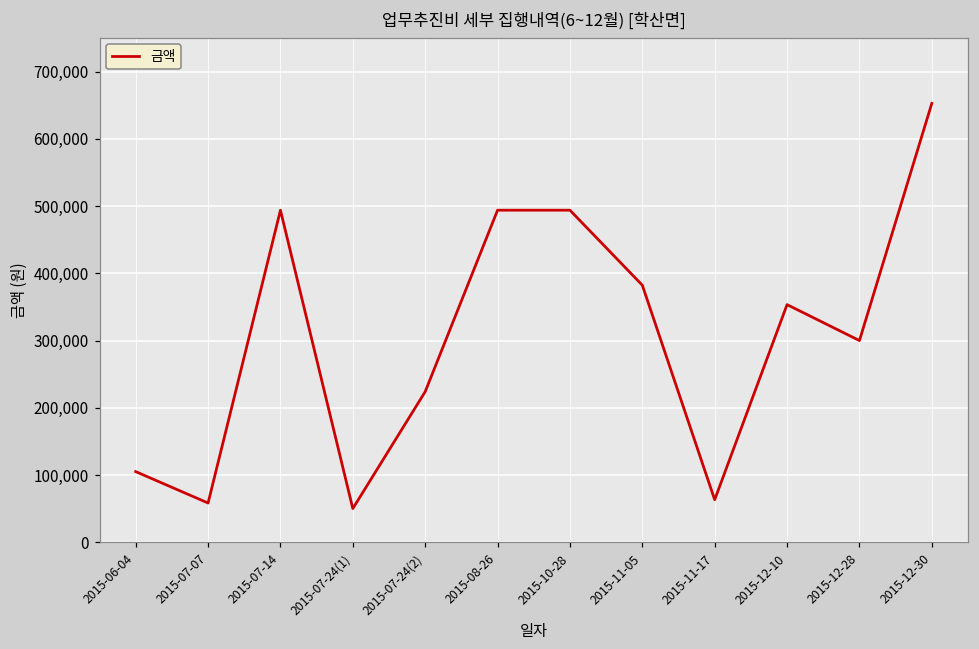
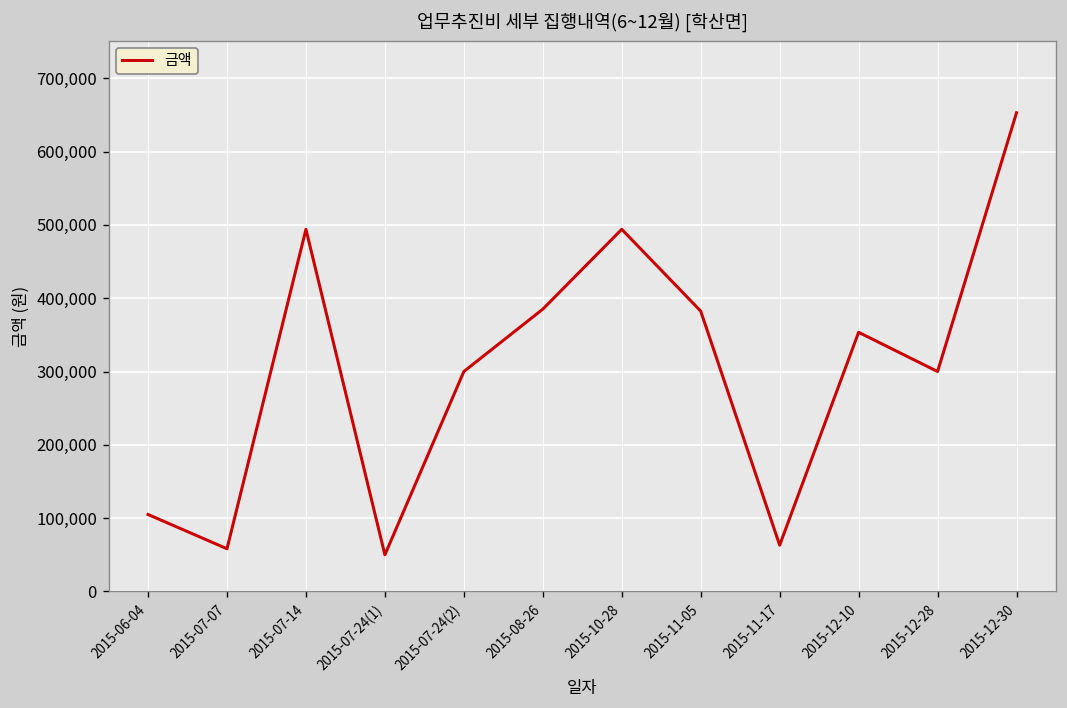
2015-07-24(2): 220,000 -> 300,000
2015-08-26: 490,000 -> 390,000
